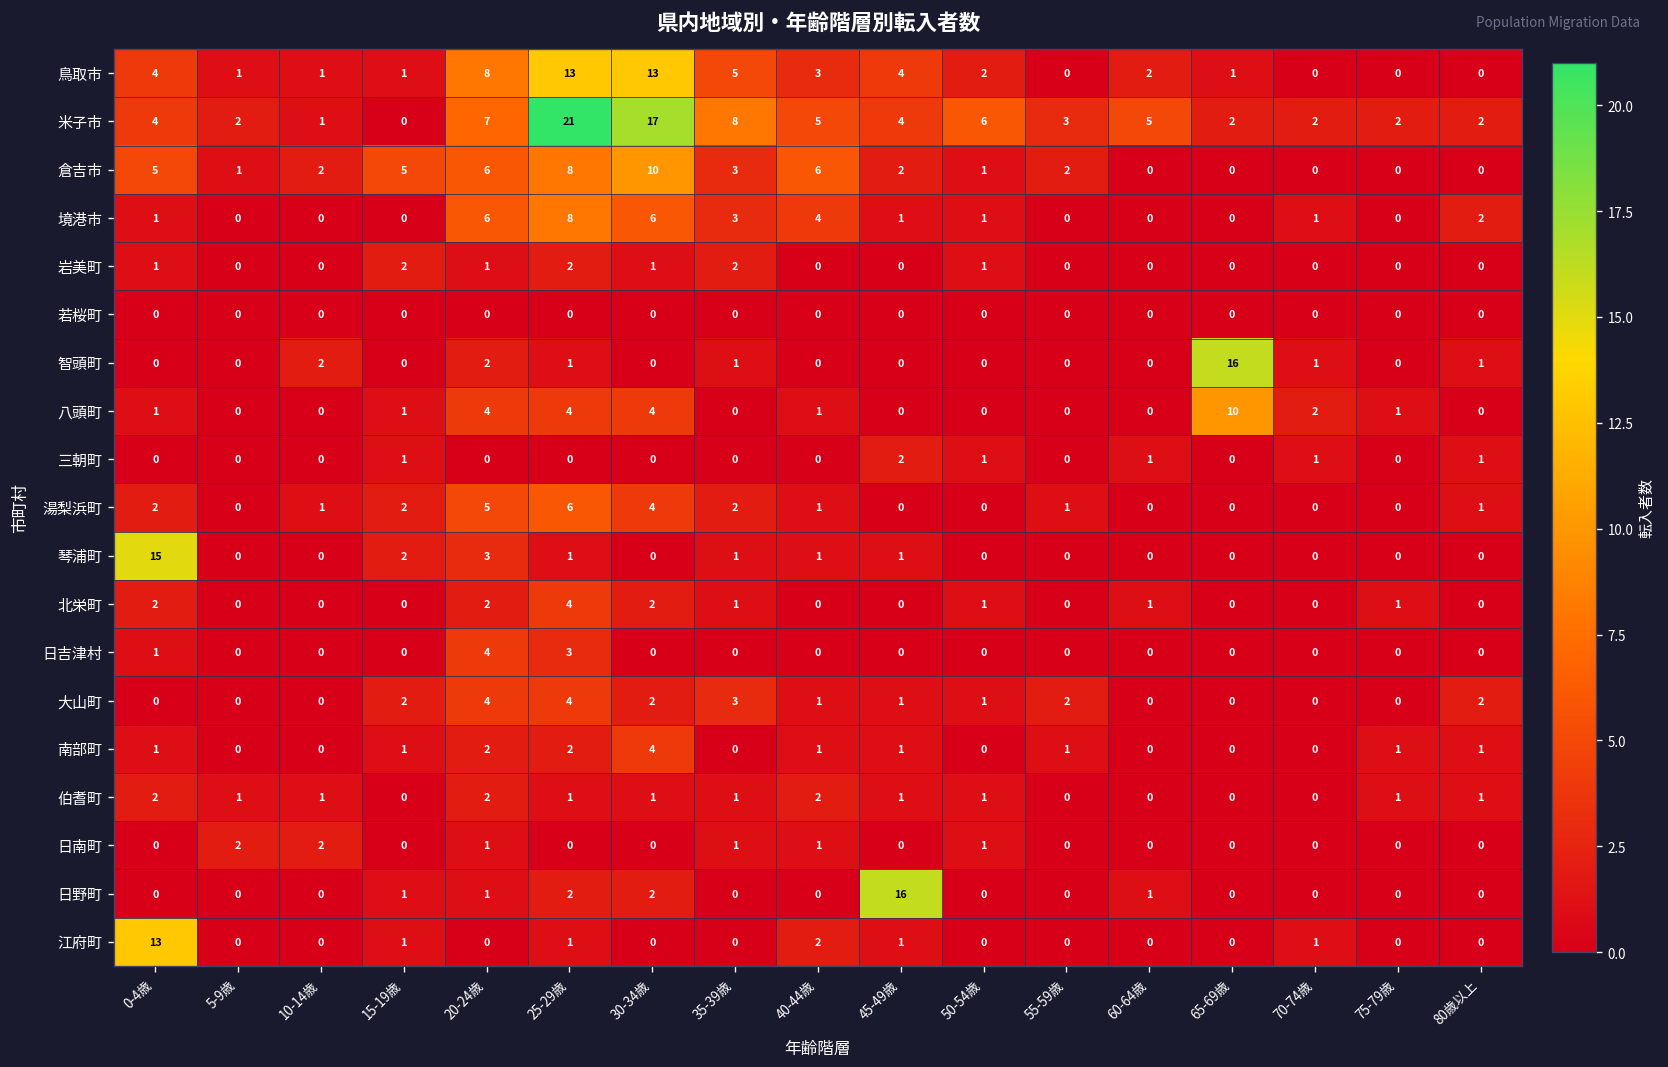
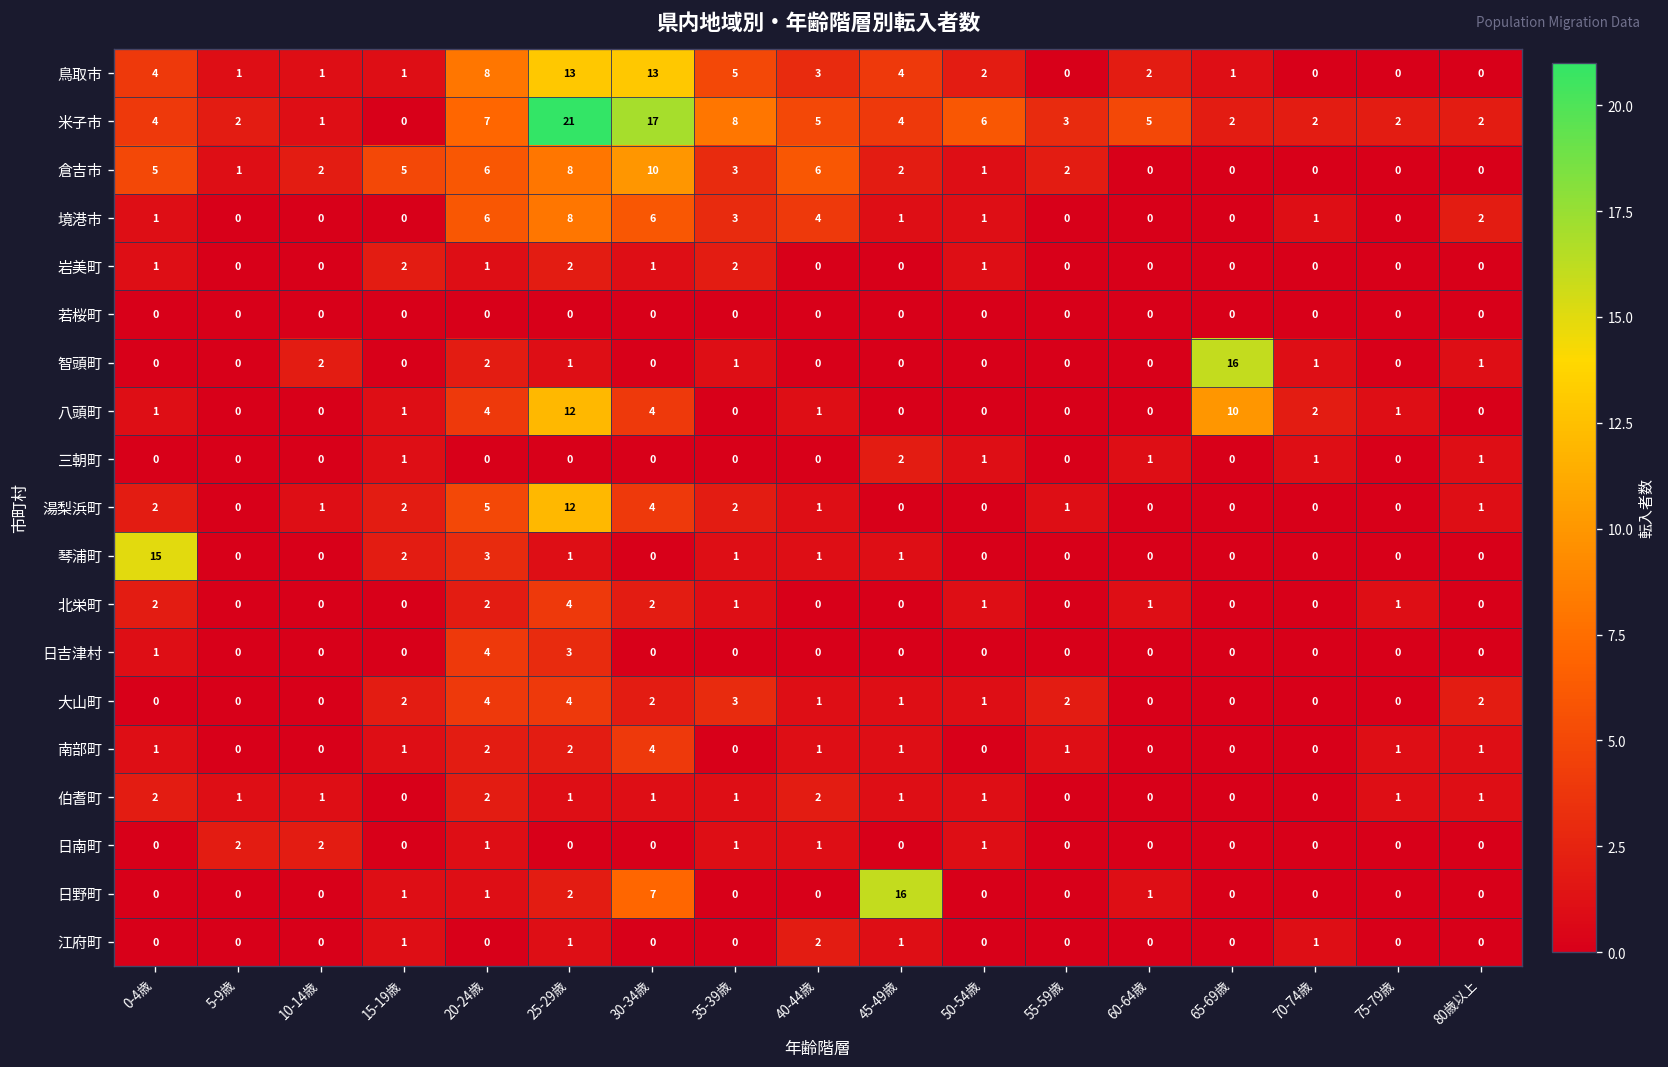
八頭町, 25-29歳: 4 -> 12
湯梨浜町, 25-29歳: 6 -> 12
日野町, 30-34歳: 2 -> 7
江府町, 0-4歳: 13 -> 0
